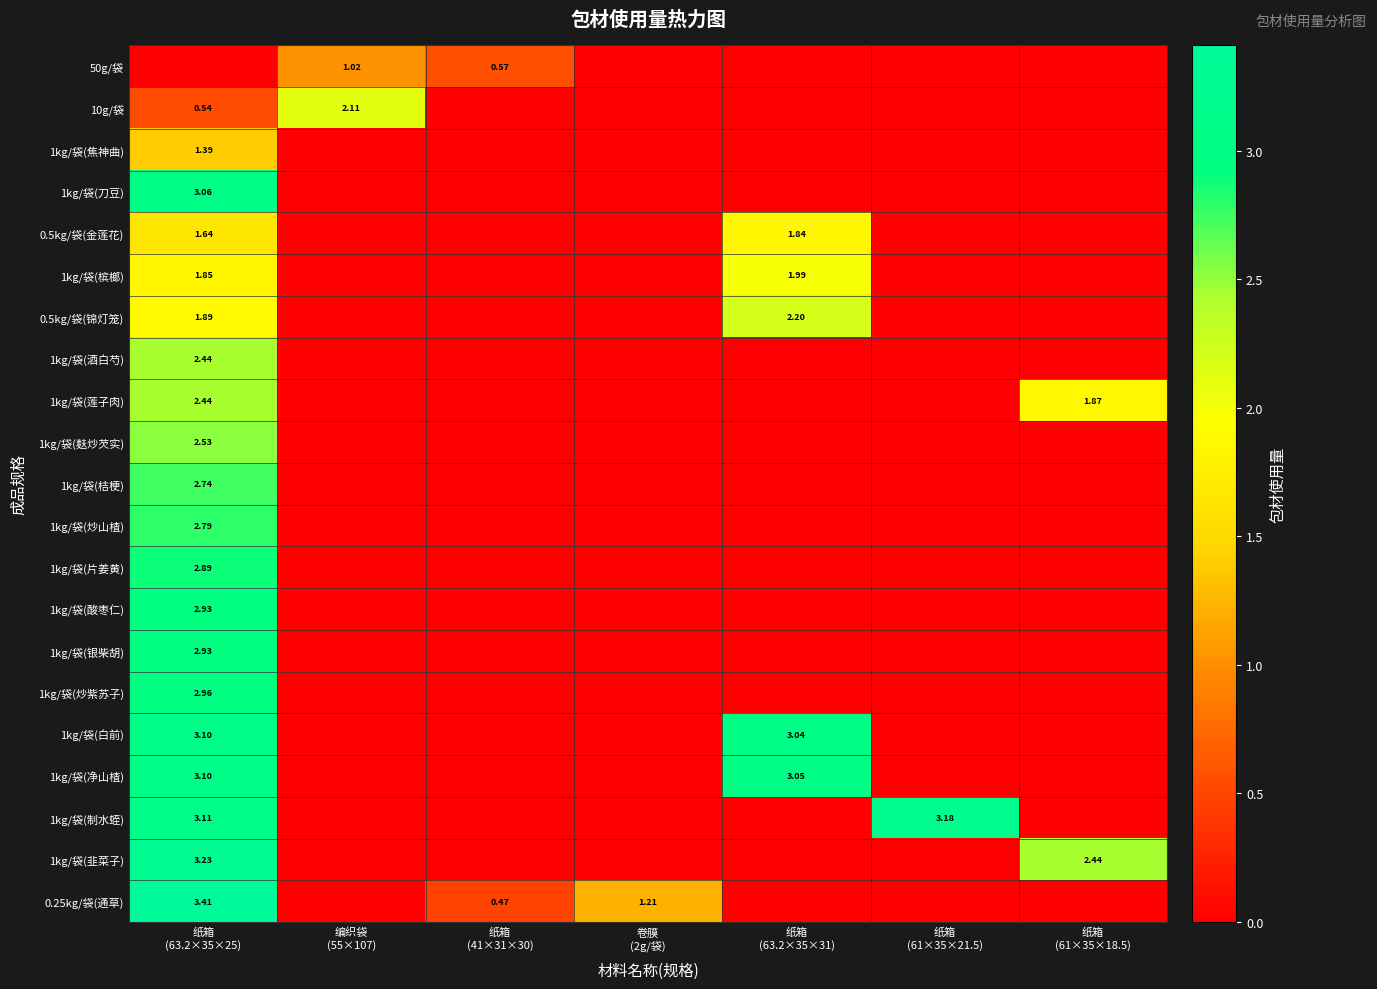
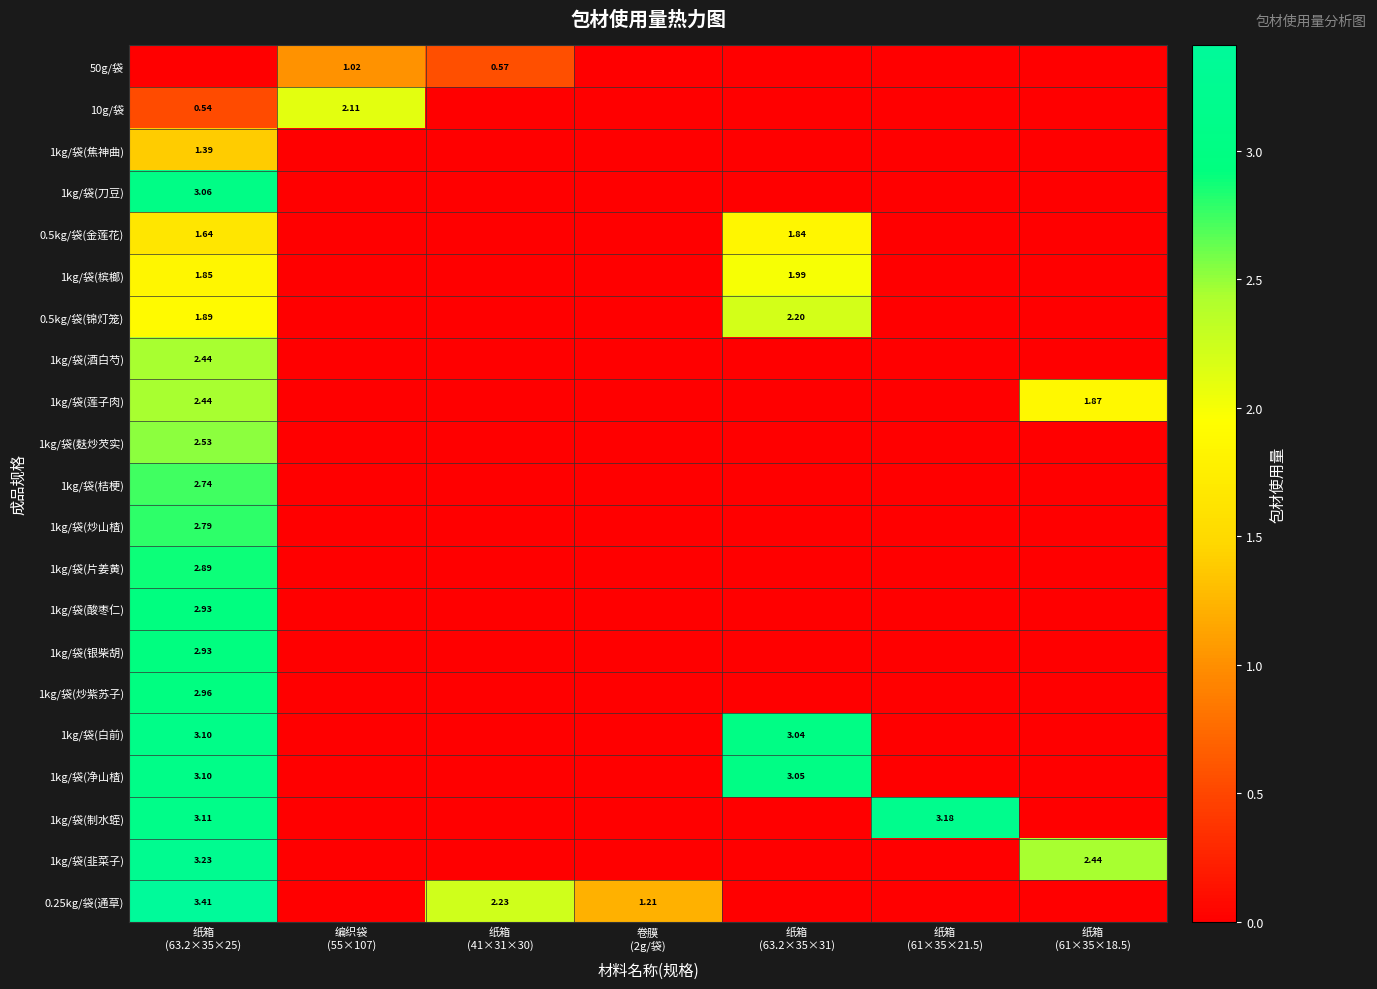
0.25kg/袋(通草), 纸箱 (41×31×30): 0.47 -> 2.23
